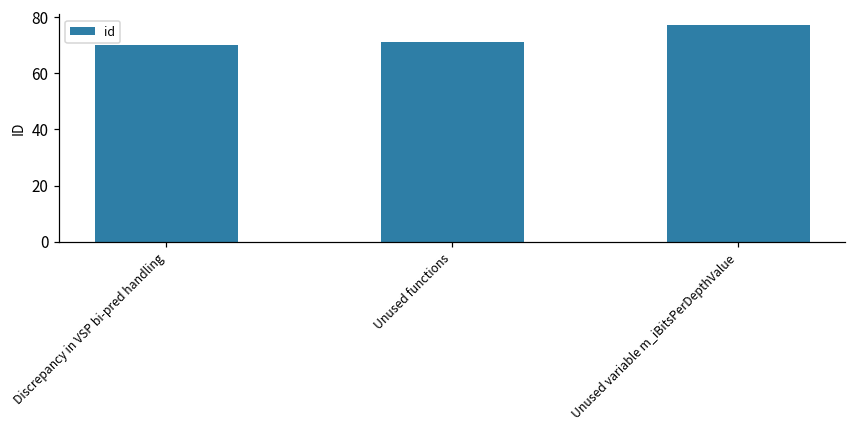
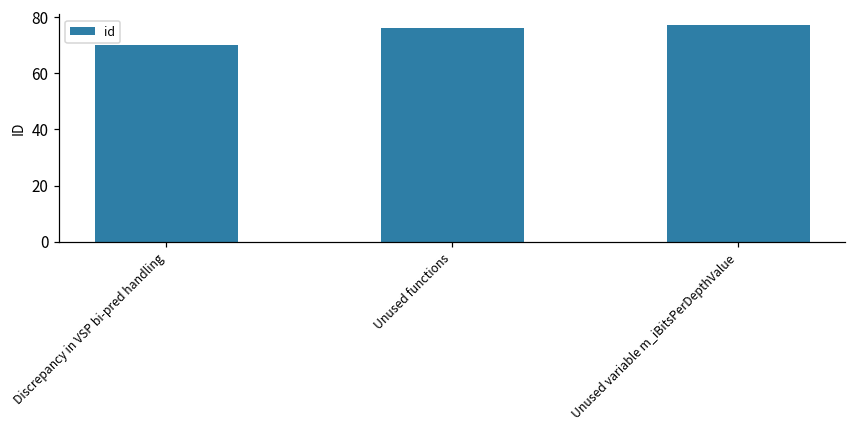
Unused functions: 71 -> 76
